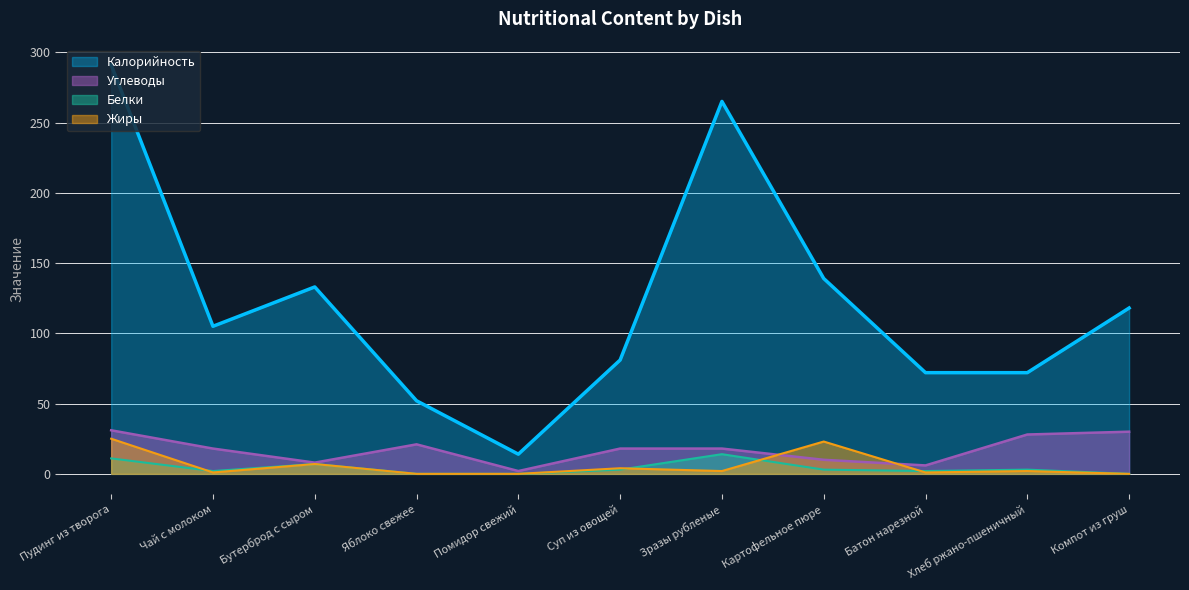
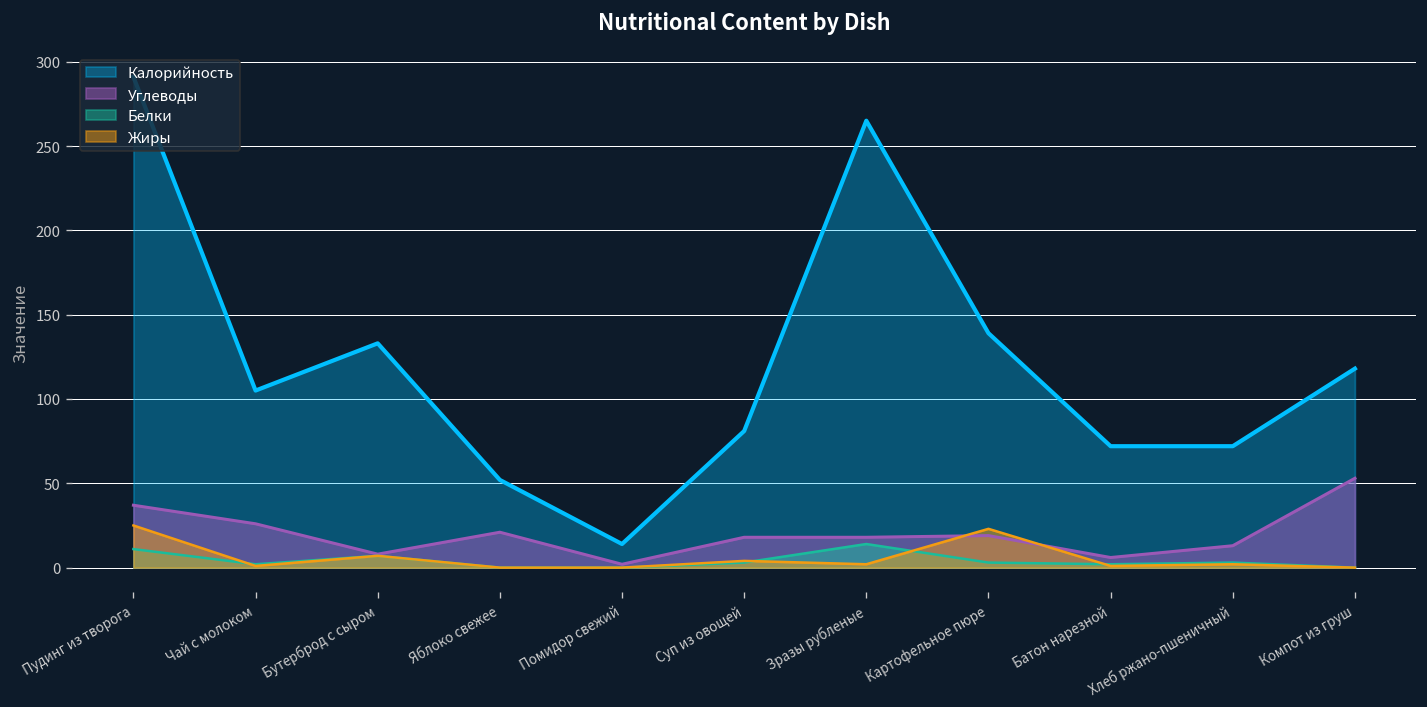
Углеводы, Пудинг из творога: 31 -> 37
Углеводы, Чай с молоком: 18 -> 26
Углеводы, Картофельное пюре: 10 -> 19
Углеводы, Хлеб ржано-пшеничный: 28 -> 13
Углеводы, Компот из груш: 30 -> 53
